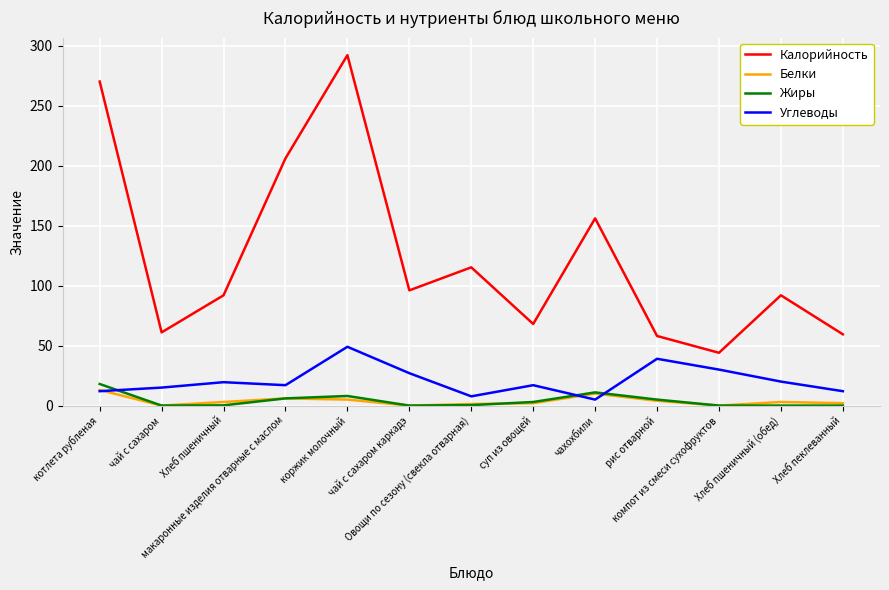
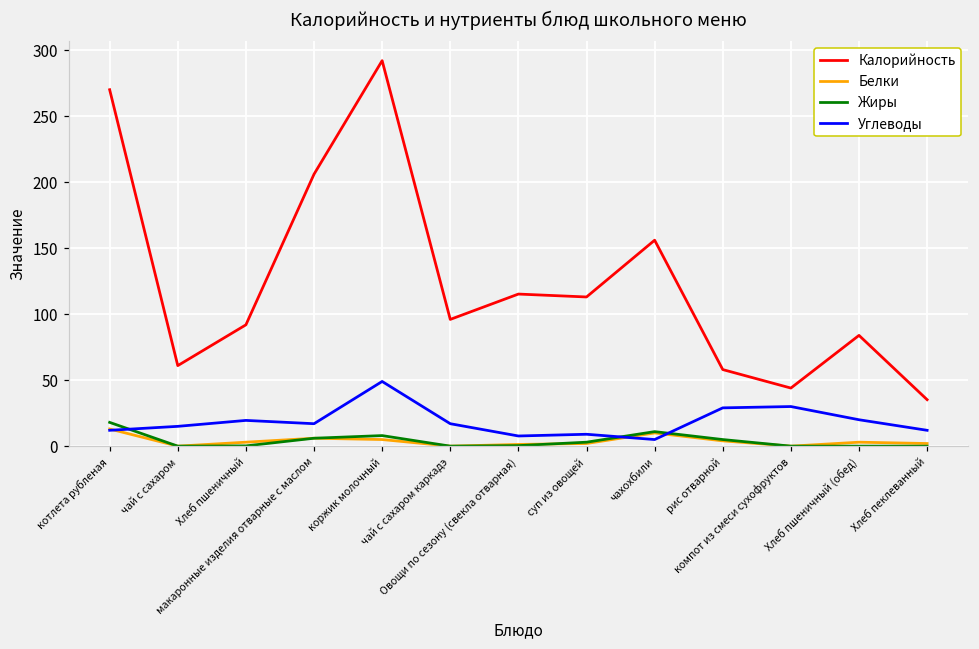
Углеводы, чай с сахаром каркадэ: 27 -> 17
Калорийность, суп из овощей: 68 -> 113
Углеводы, суп из овощей: 17 -> 9
Углеводы, рис отварной: 39 -> 29
Калорийность, Хлеб пшеничный (обед): 92 -> 84
Калорийность, Хлеб пеклеванный: 59 -> 35
